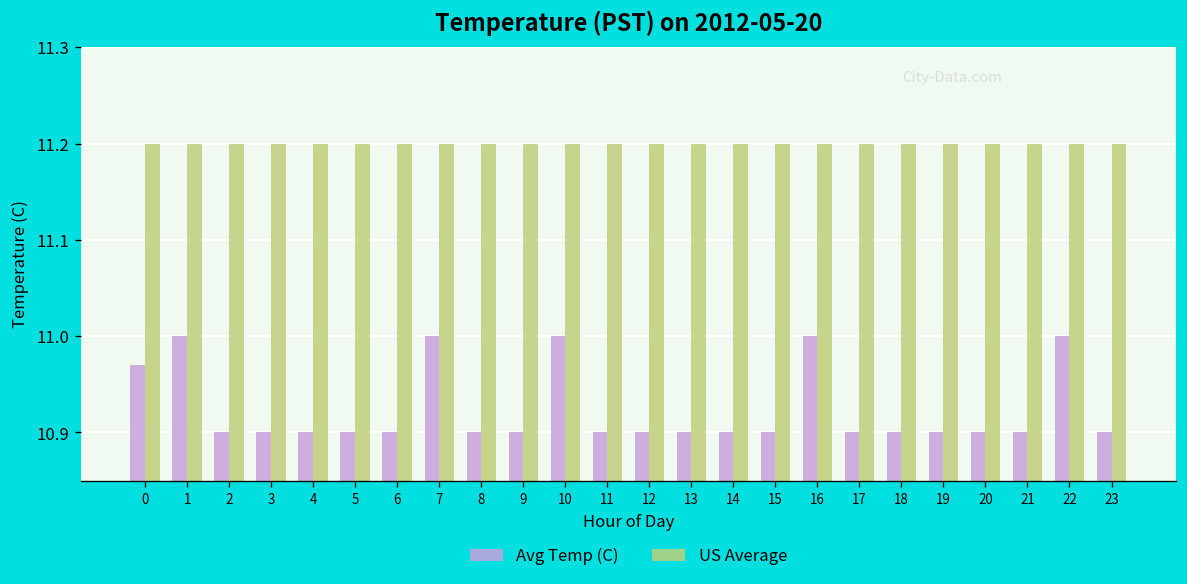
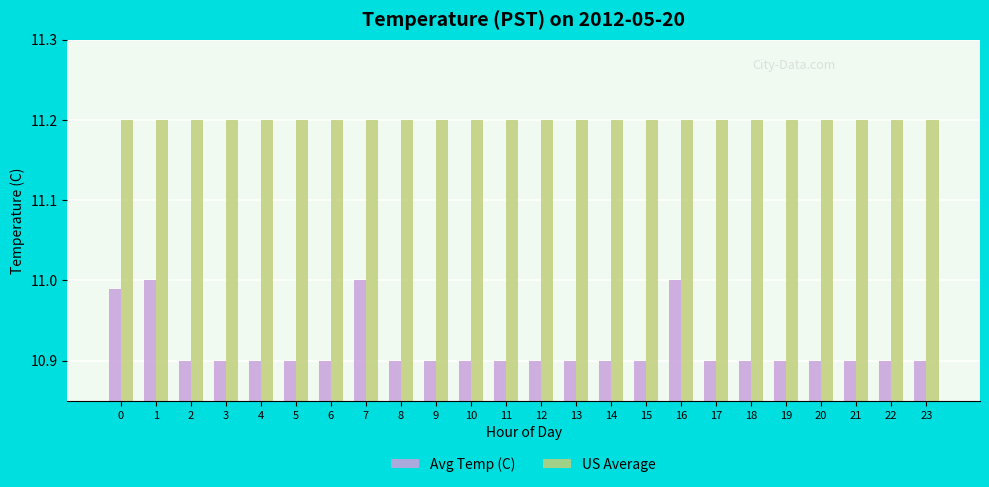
Avg Temp (C), 0: 10.97 -> 10.99
Avg Temp (C), 10: 11.0 -> 10.9
Avg Temp (C), 22: 11.0 -> 10.9
